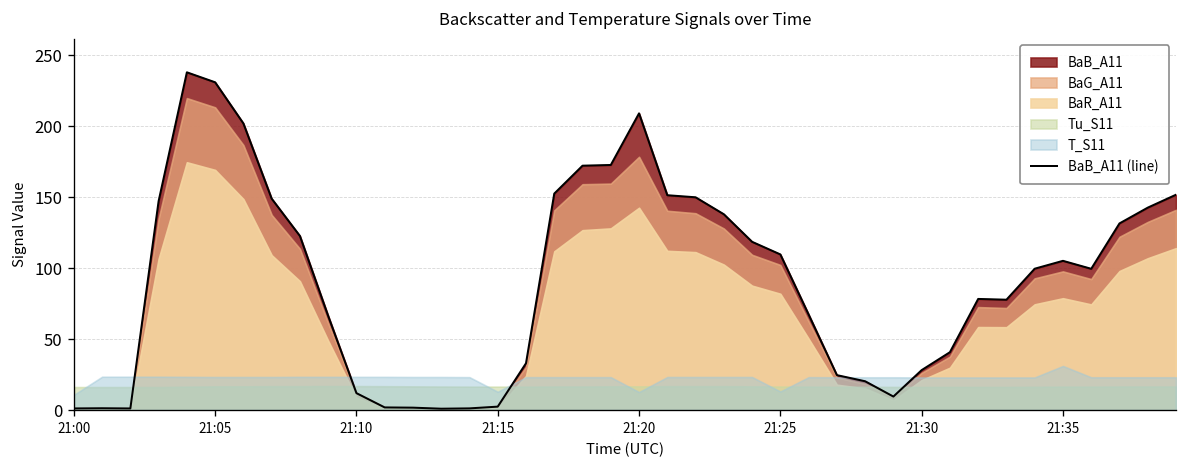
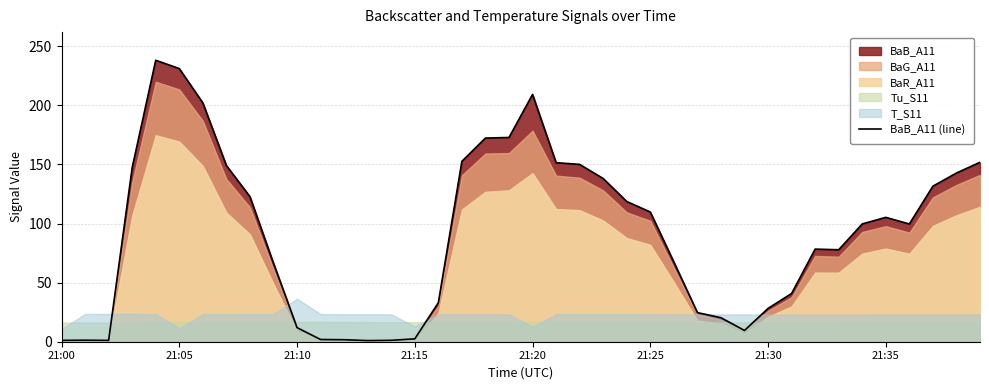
T_S11, 21:05: 23 -> 11
T_S11, 21:10: 23 -> 36
T_S11, 21:25: 13 -> 23
T_S11, 21:35: 31 -> 23
